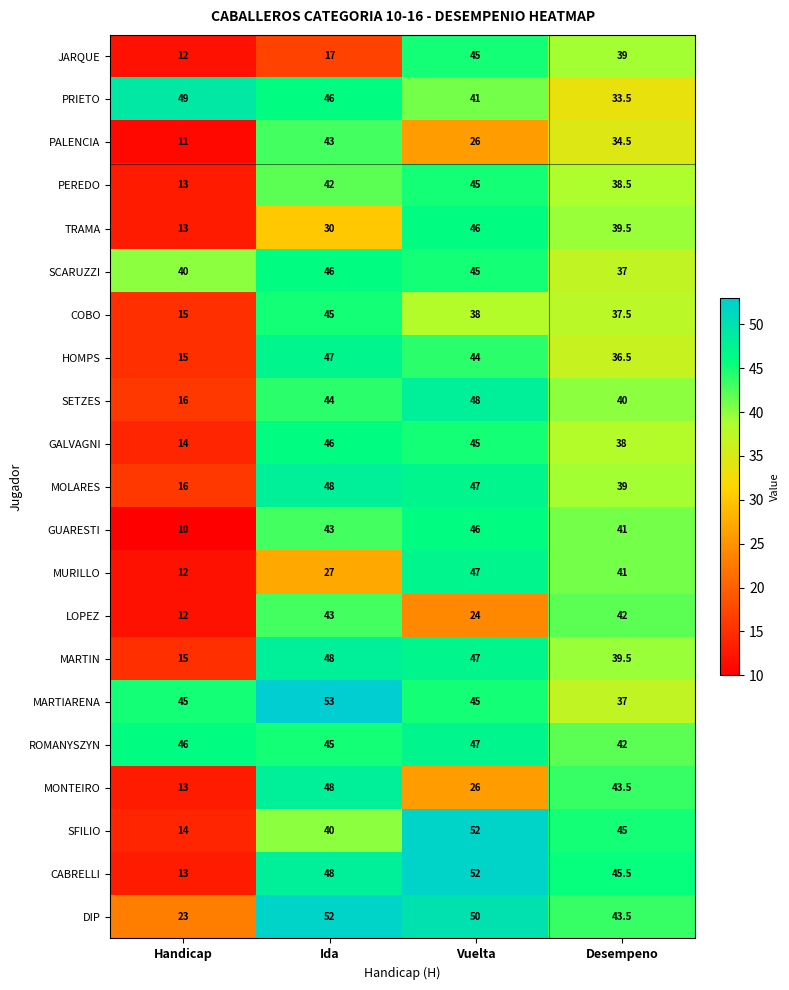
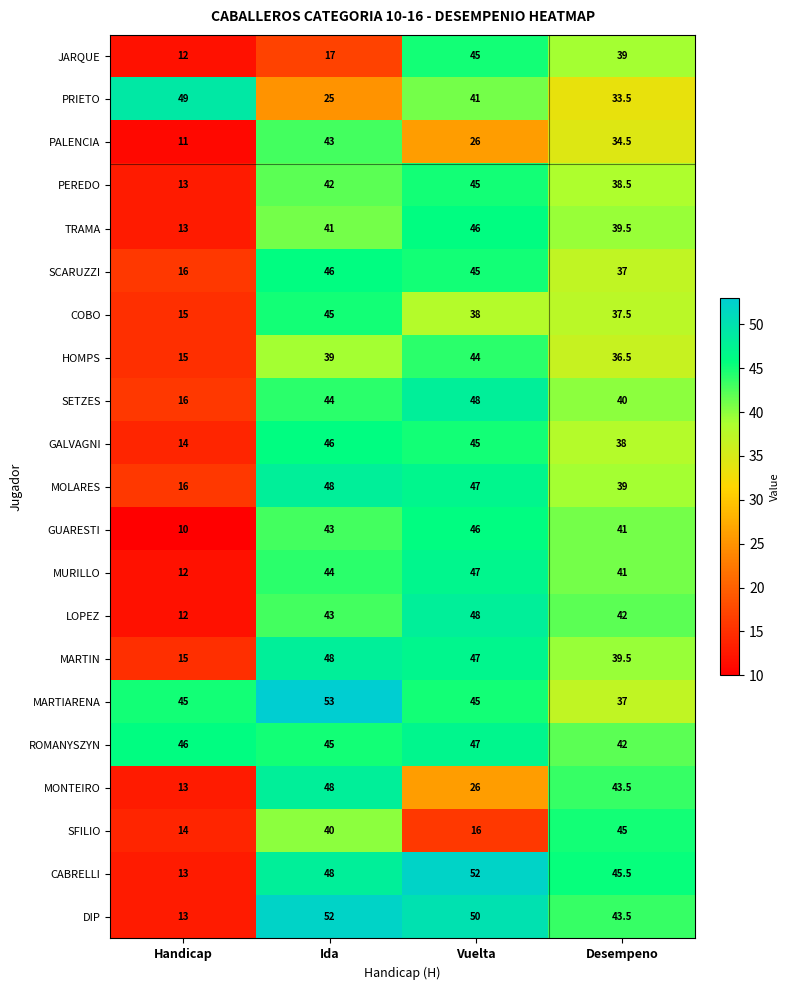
PRIETO, Ida: 46 -> 25
TRAMA, Ida: 30 -> 41
SCARUZZI, Handicap: 40 -> 16
HOMPS, Ida: 47 -> 39
MURILLO, Ida: 27 -> 44
LOPEZ, Vuelta: 24 -> 48
SFILIO, Vuelta: 52 -> 16
DIP, Handicap: 23 -> 13
